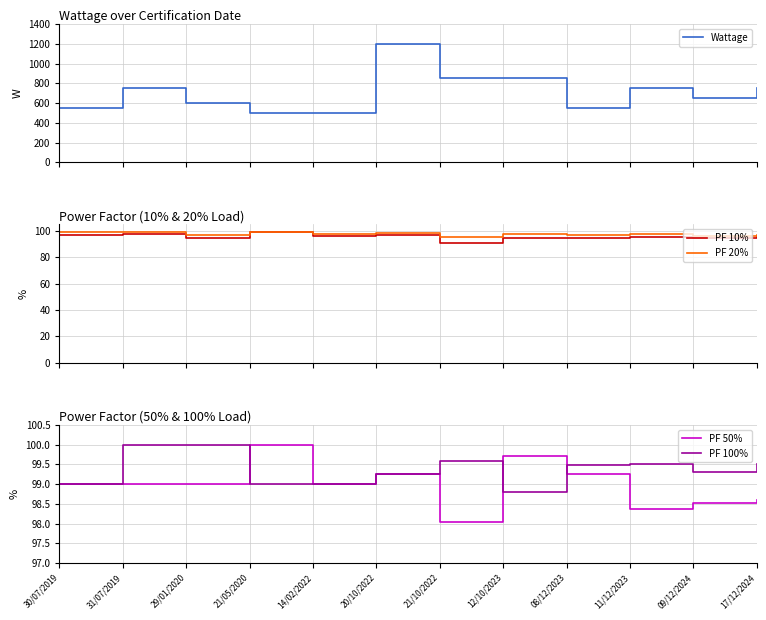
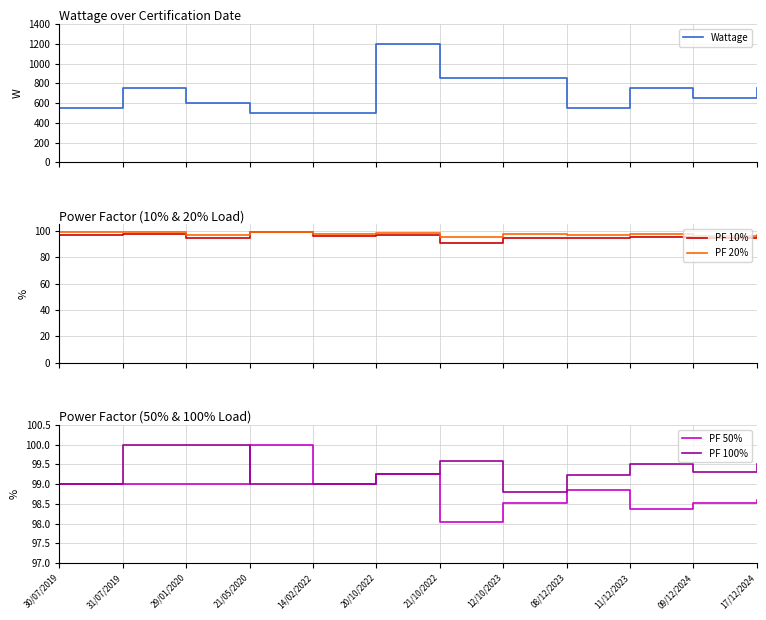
Power Factor (50% & 100% Load), PF 50%, 12/10/2023: 99.7 -> 98.5
Power Factor (50% & 100% Load), PF 50%, 08/12/2023: 99.3 -> 98.8
Power Factor (50% & 100% Load), PF 100%, 08/12/2023: 99.5 -> 99.2
